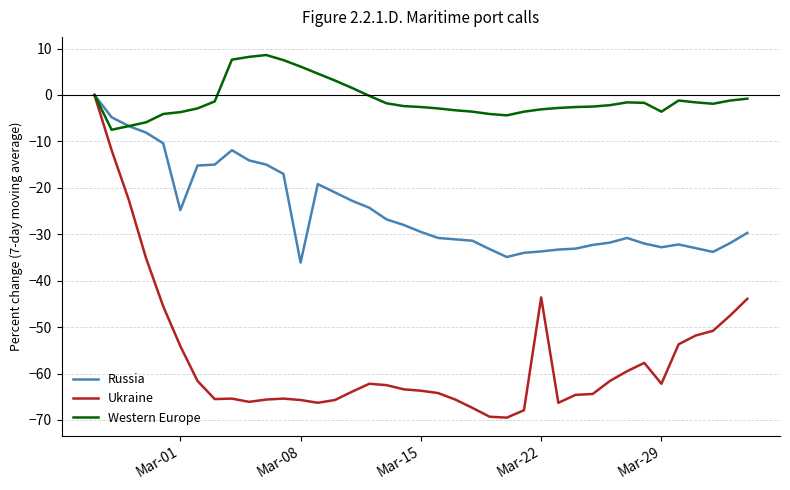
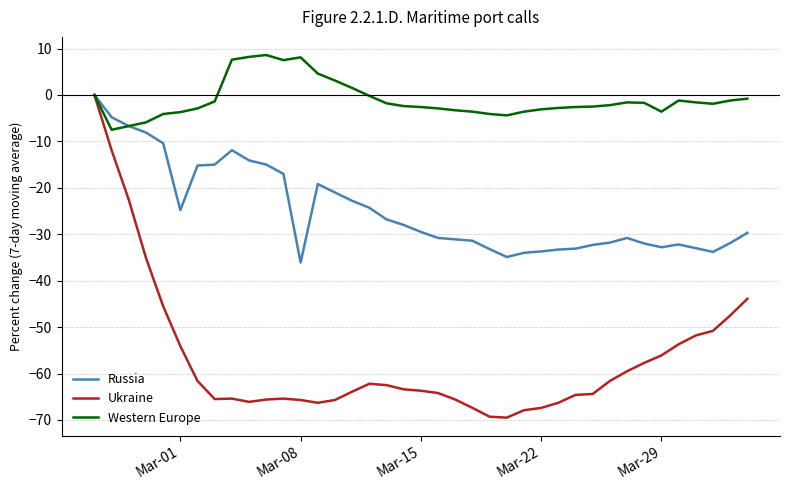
Western Europe, Mar-08: 6 -> 8
Ukraine, Mar-22: -44 -> -67
Ukraine, Mar-29: -62 -> -56
